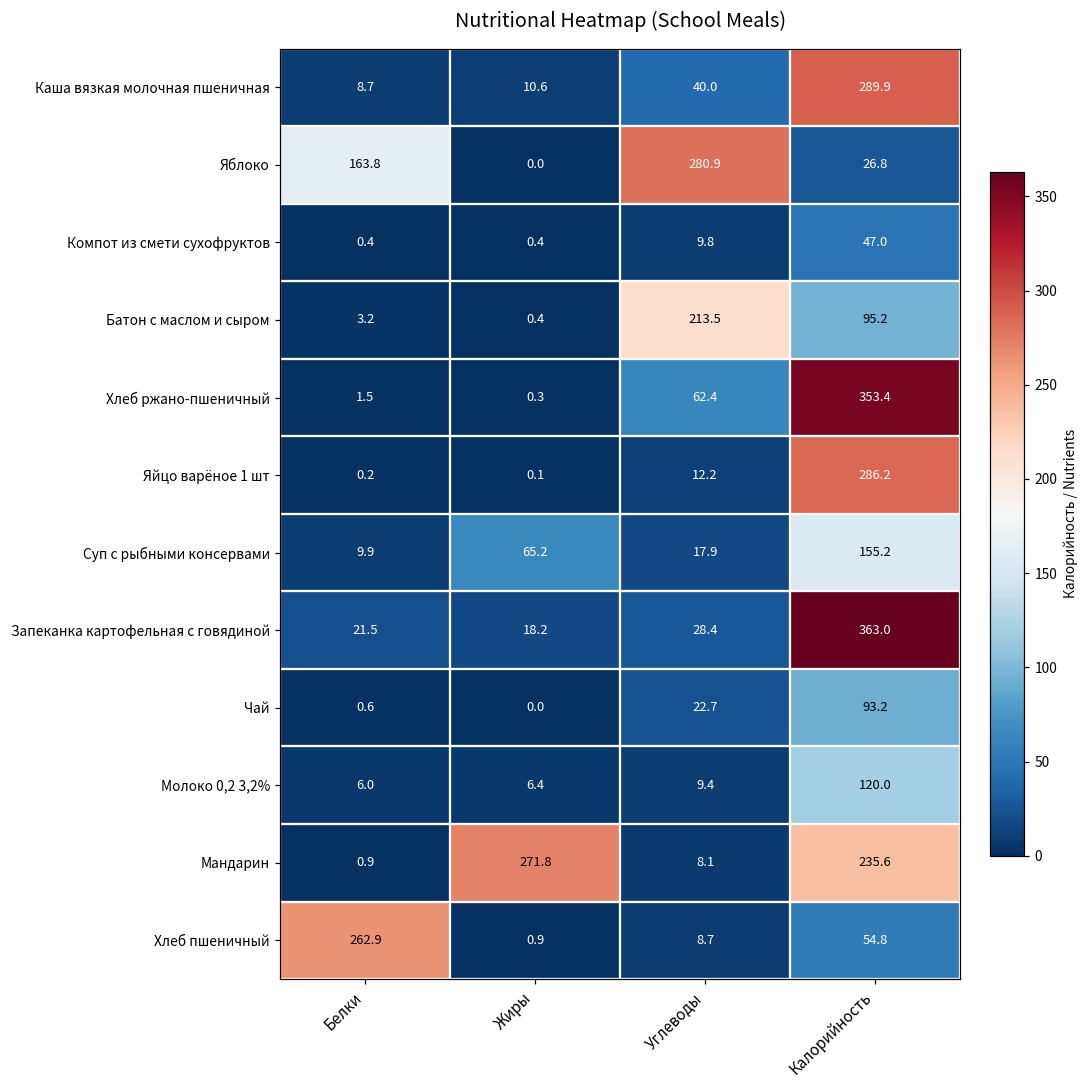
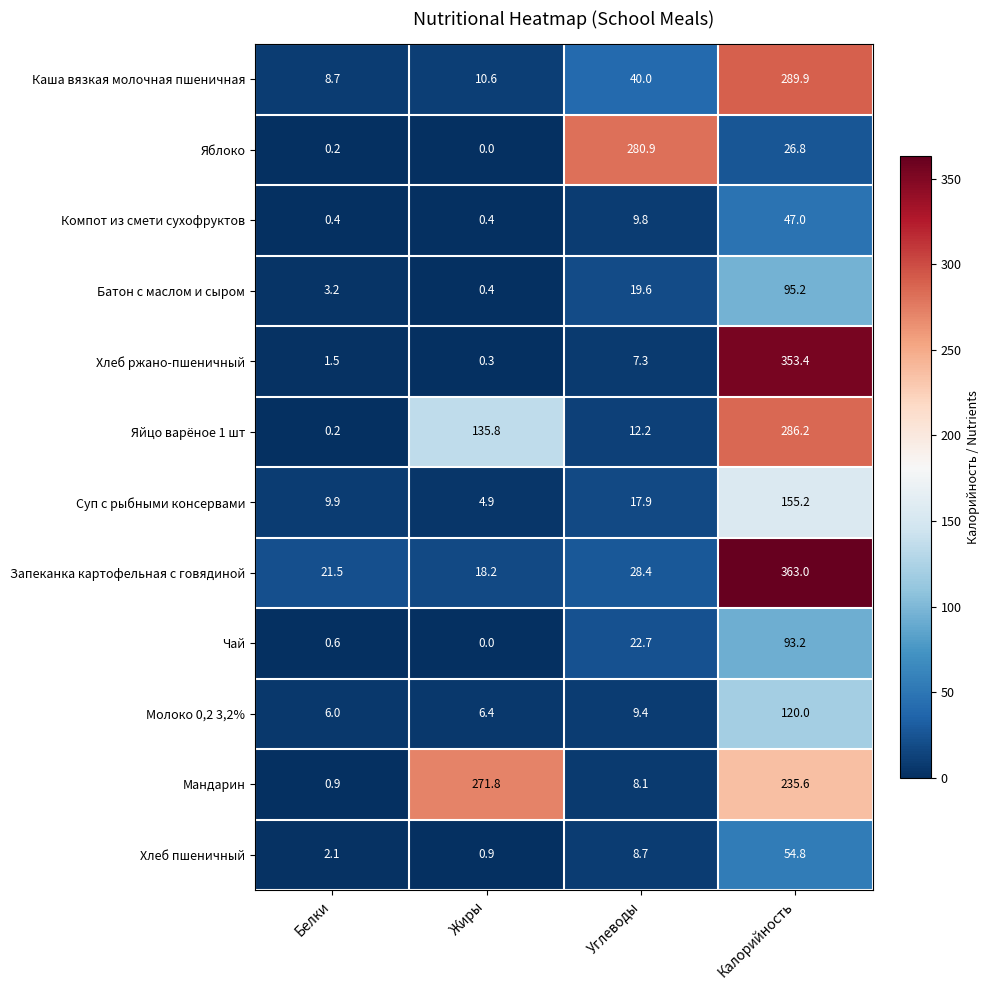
Яблоко, Белки: 163.8 -> 0.2
Батон с маслом и сыром, Углеводы: 213.5 -> 19.6
Хлеб ржано-пшеничный, Углеводы: 62.4 -> 7.3
Яйцо варёное 1 шт, Жиры: 0.1 -> 135.8
Суп с рыбными консервами, Жиры: 65.2 -> 4.9
Хлеб пшеничный, Белки: 262.9 -> 2.1
